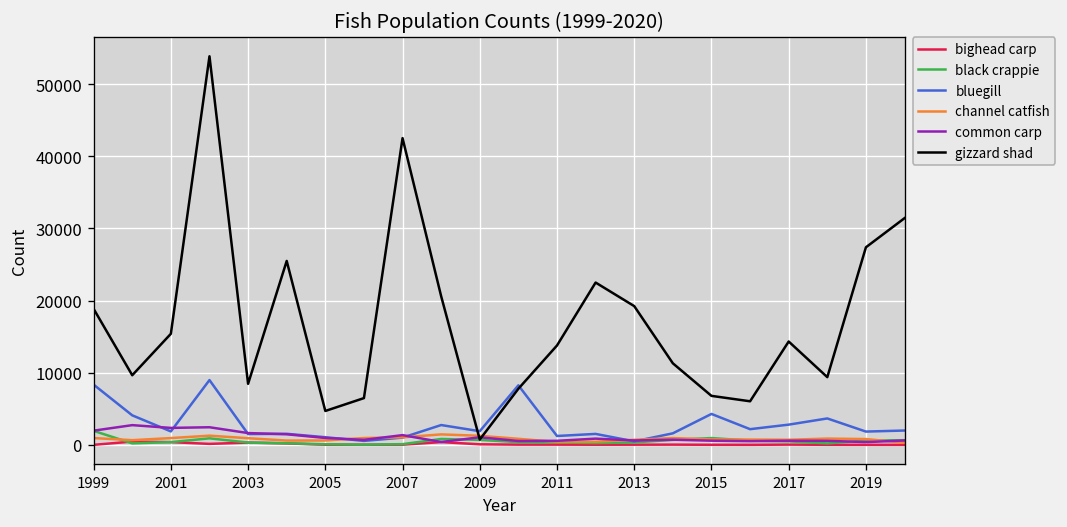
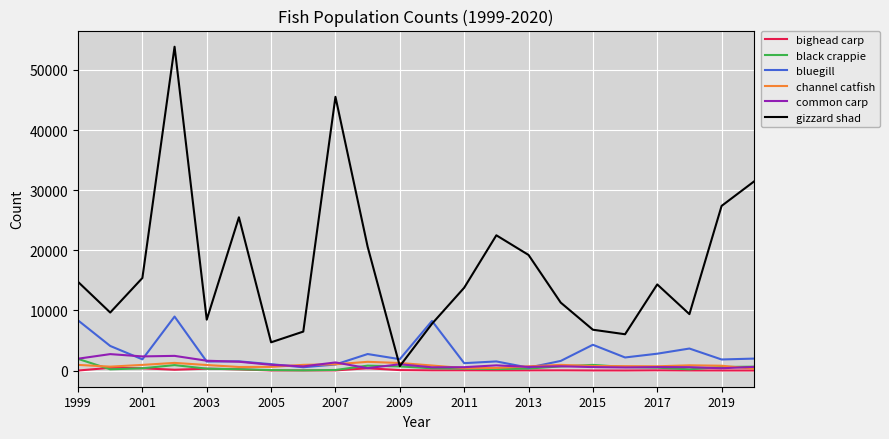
gizzard shad, 1999: 19000 -> 15000
gizzard shad, 2007: 43000 -> 46000
